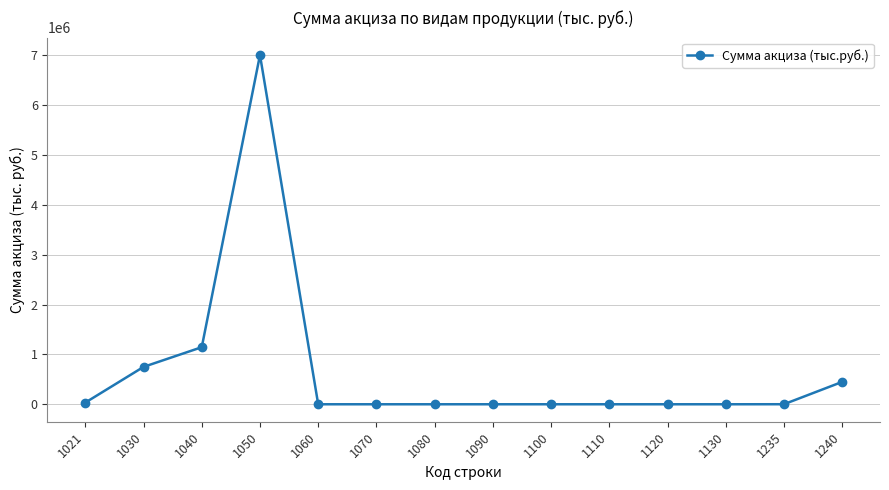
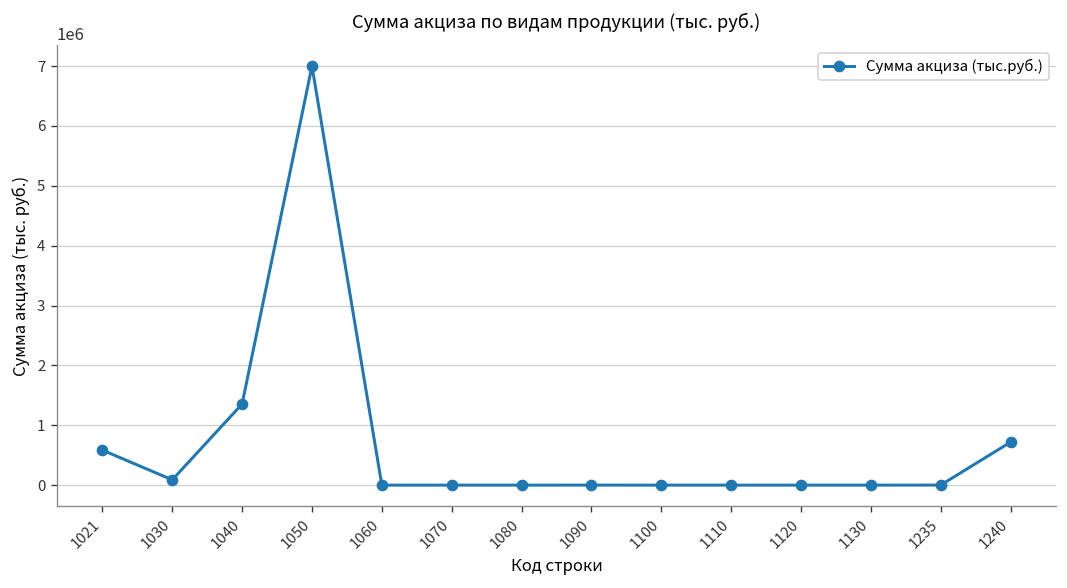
1021: 0 -> 600000
1030: 700000 -> 100000
1040: 1100000 -> 1400000
1240: 400000 -> 700000
